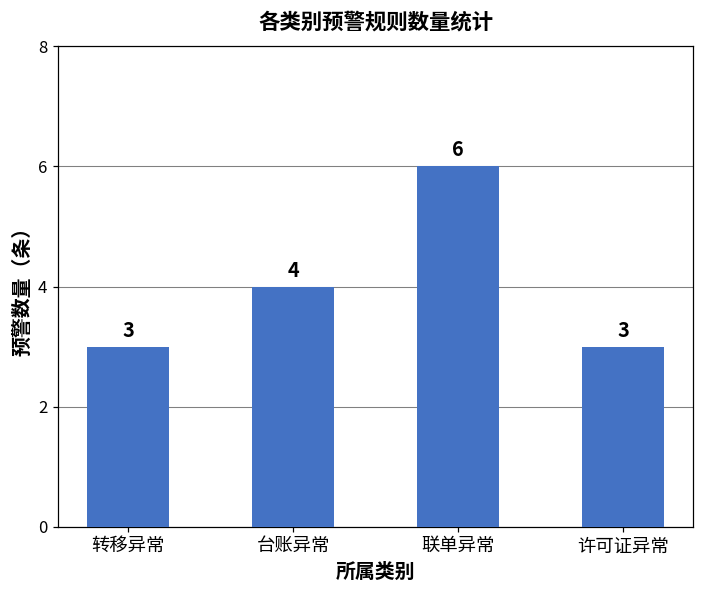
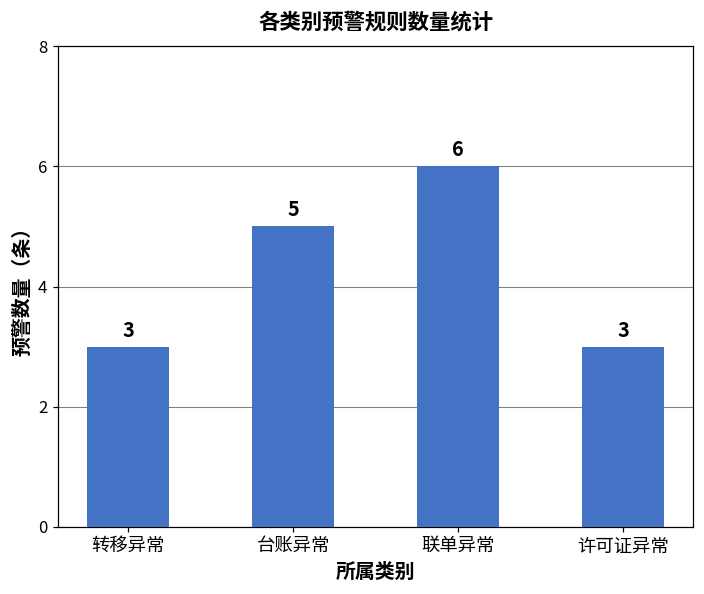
台账异常: 4 -> 5
